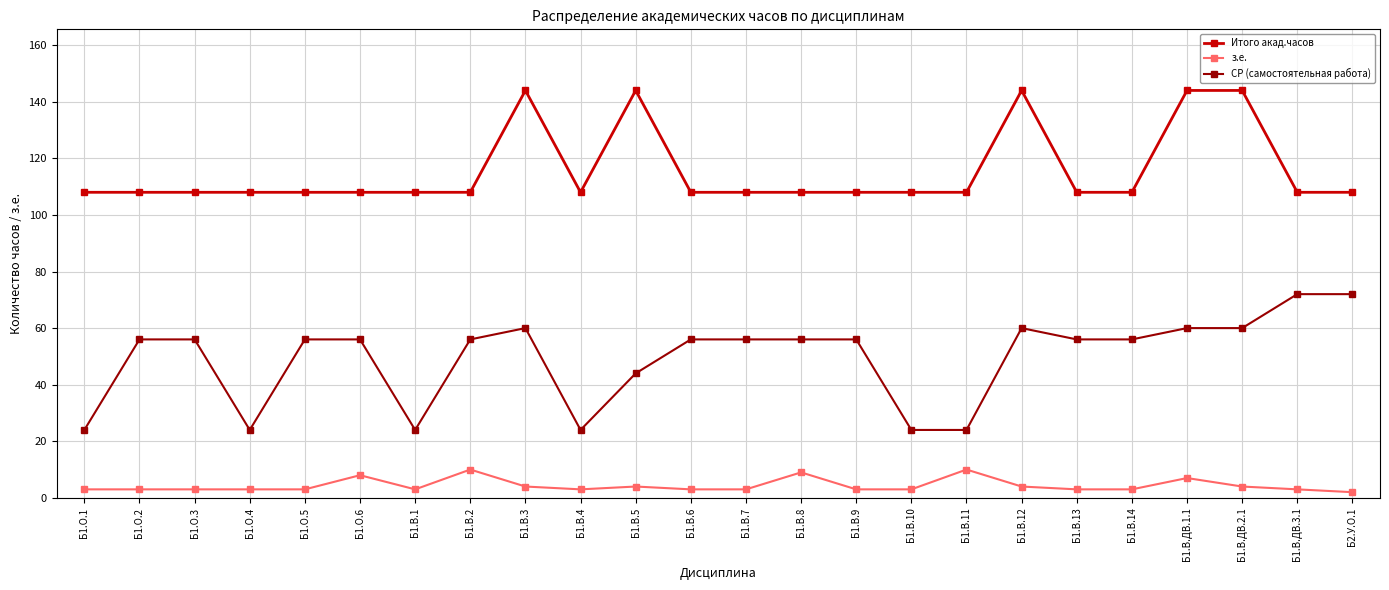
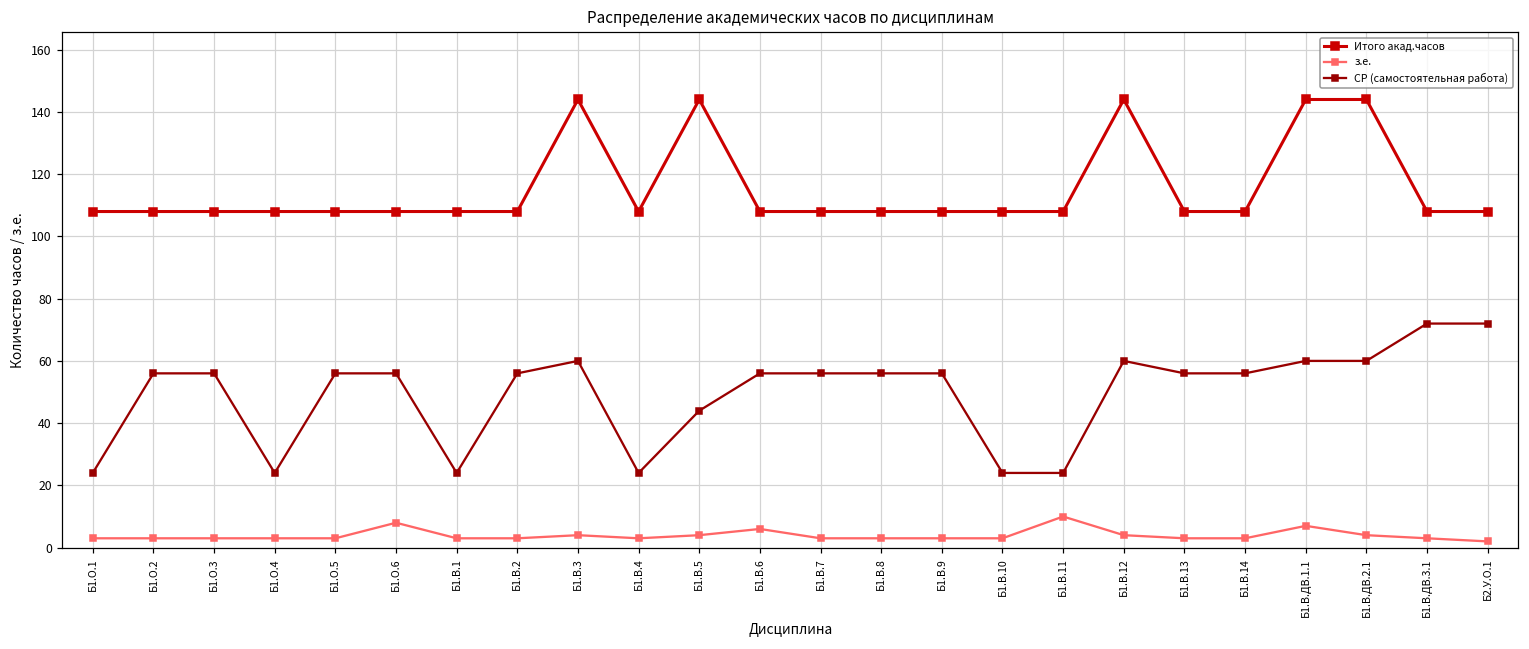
з.е., Б1.В.2: 10 -> 3
з.е., Б1.В.6: 3 -> 6
з.е., Б1.В.8: 9 -> 3
